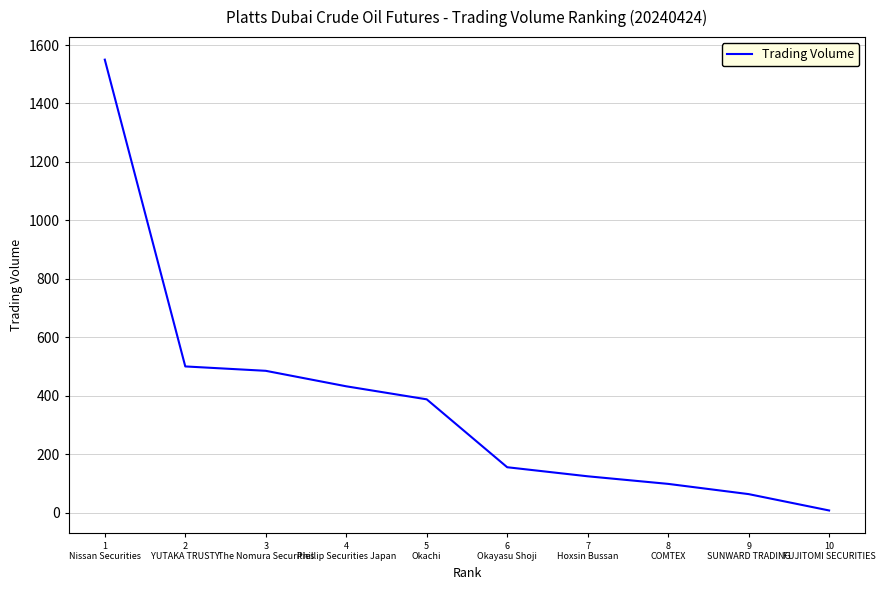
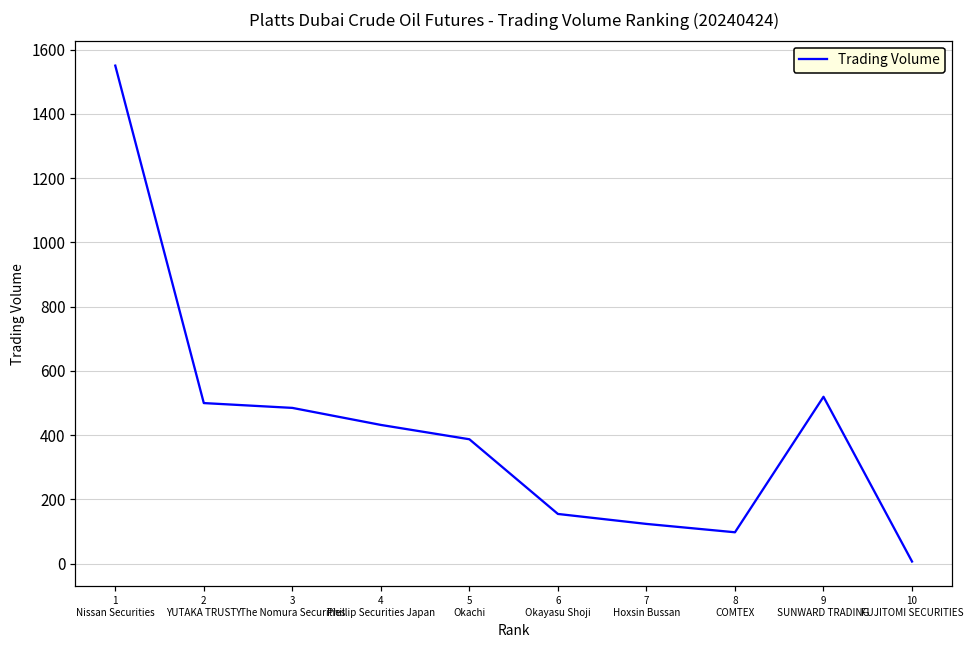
9 SUNWARD TRADING: 60 -> 520
